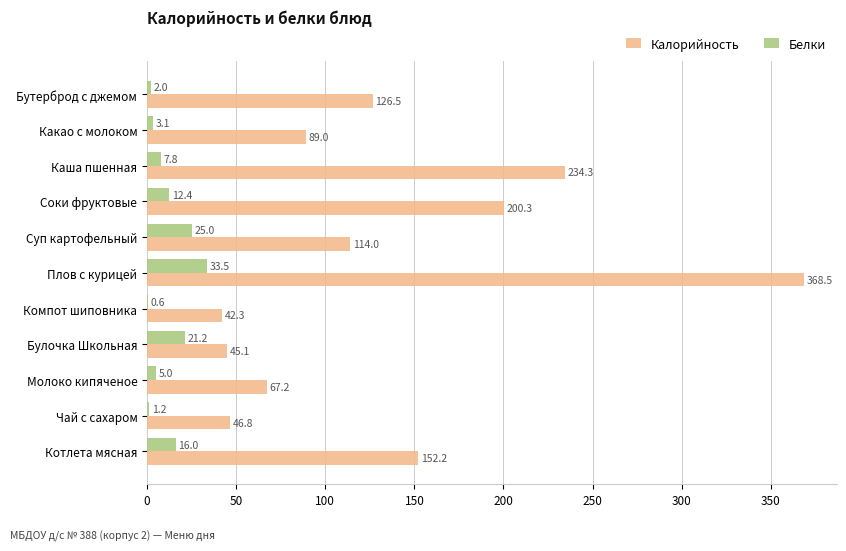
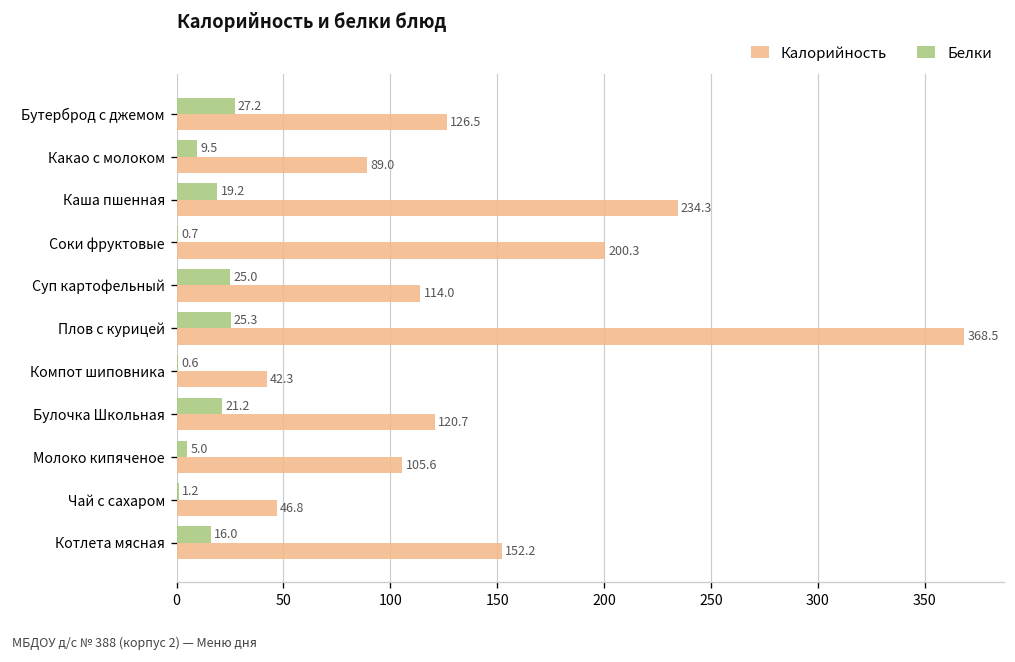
Белки, Бутерброд с джемом: 2.0 -> 27.2
Белки, Какао с молоком: 3.1 -> 9.5
Белки, Каша пшенная: 7.8 -> 19.2
Белки, Соки фруктовые: 12.4 -> 0.7
Белки, Плов с курицей: 33.5 -> 25.3
Калорийность, Булочка Школьная: 45.1 -> 120.7
Калорийность, Молоко кипяченое: 67.2 -> 105.6
